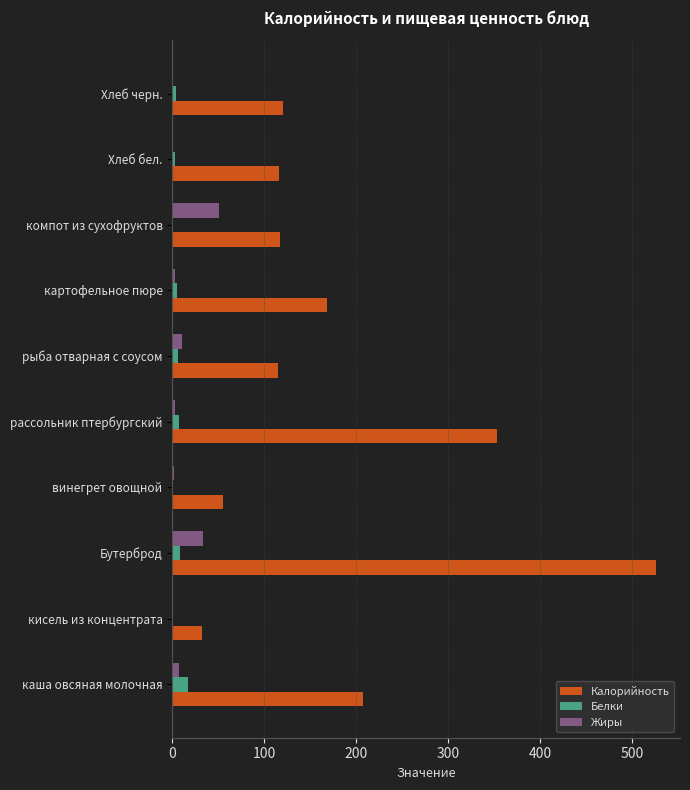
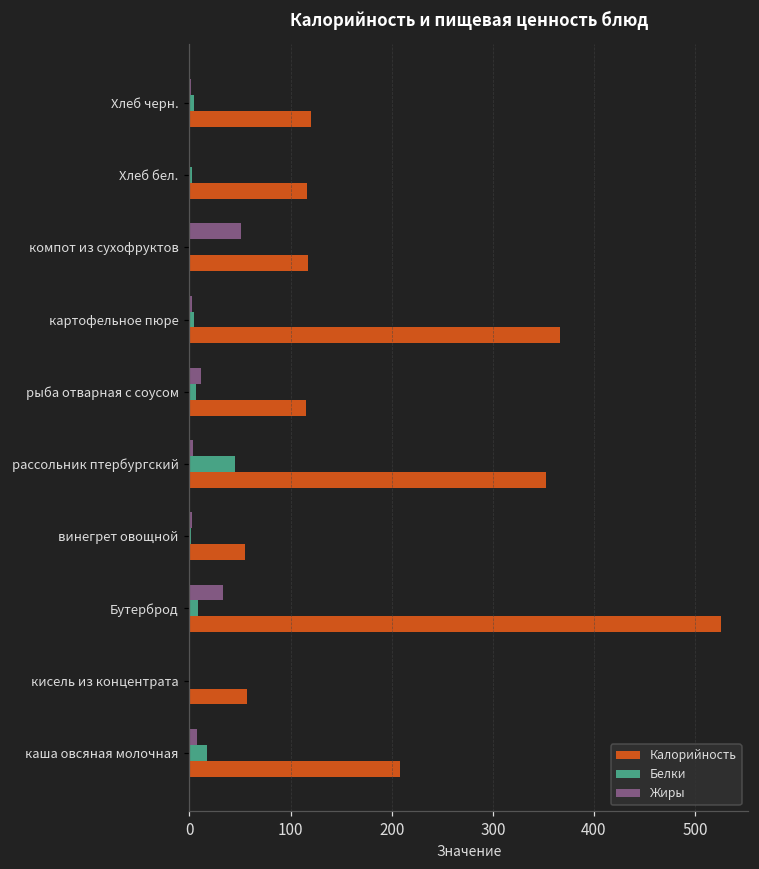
Калорийность, картофельное пюре: 170 -> 370
Белки, рассольник птербургский: 10 -> 40
Калорийность, кисель из концентрата: 30 -> 60
